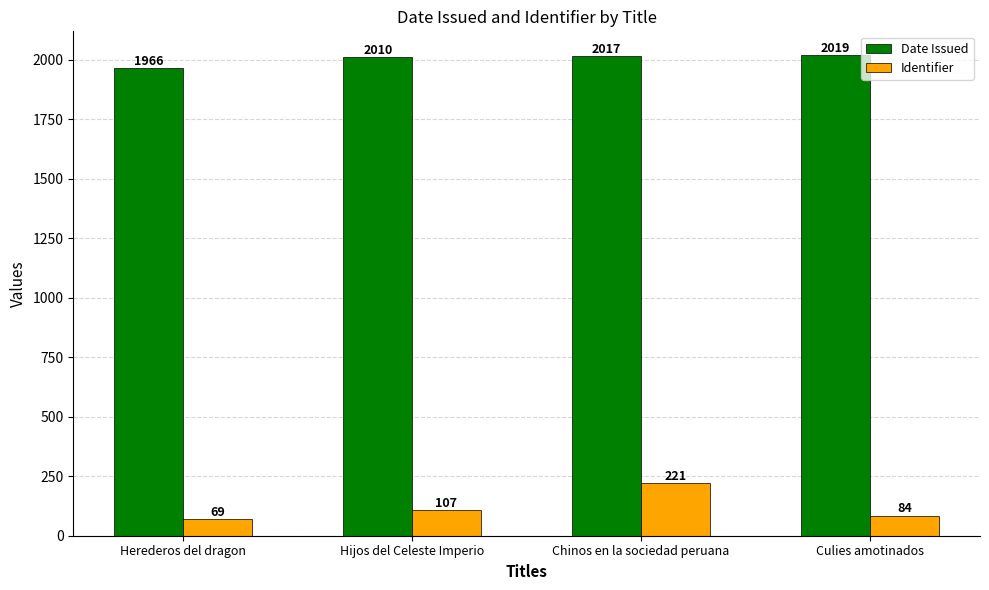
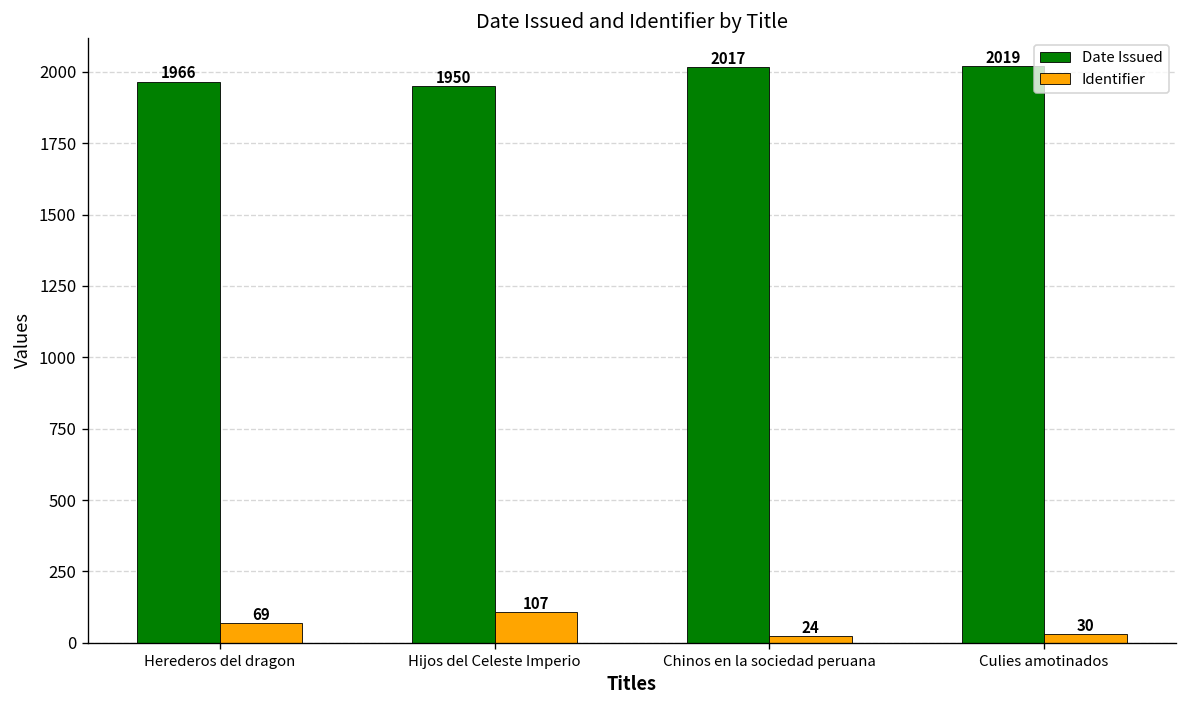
Date Issued, Hijos del Celeste Imperio: 2010 -> 1950
Identifier, Chinos en la sociedad peruana: 221 -> 24
Identifier, Culies amotinados: 84 -> 30
